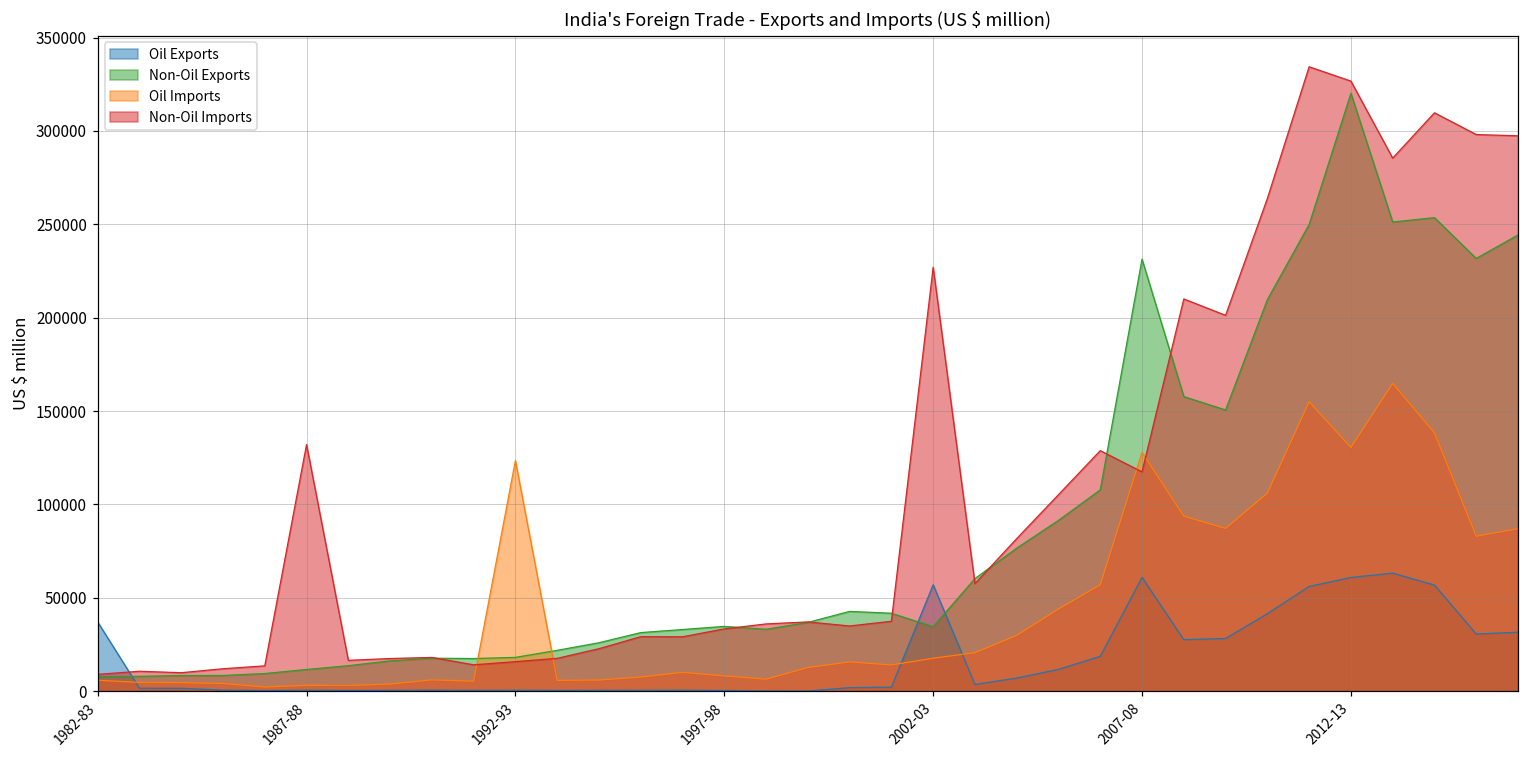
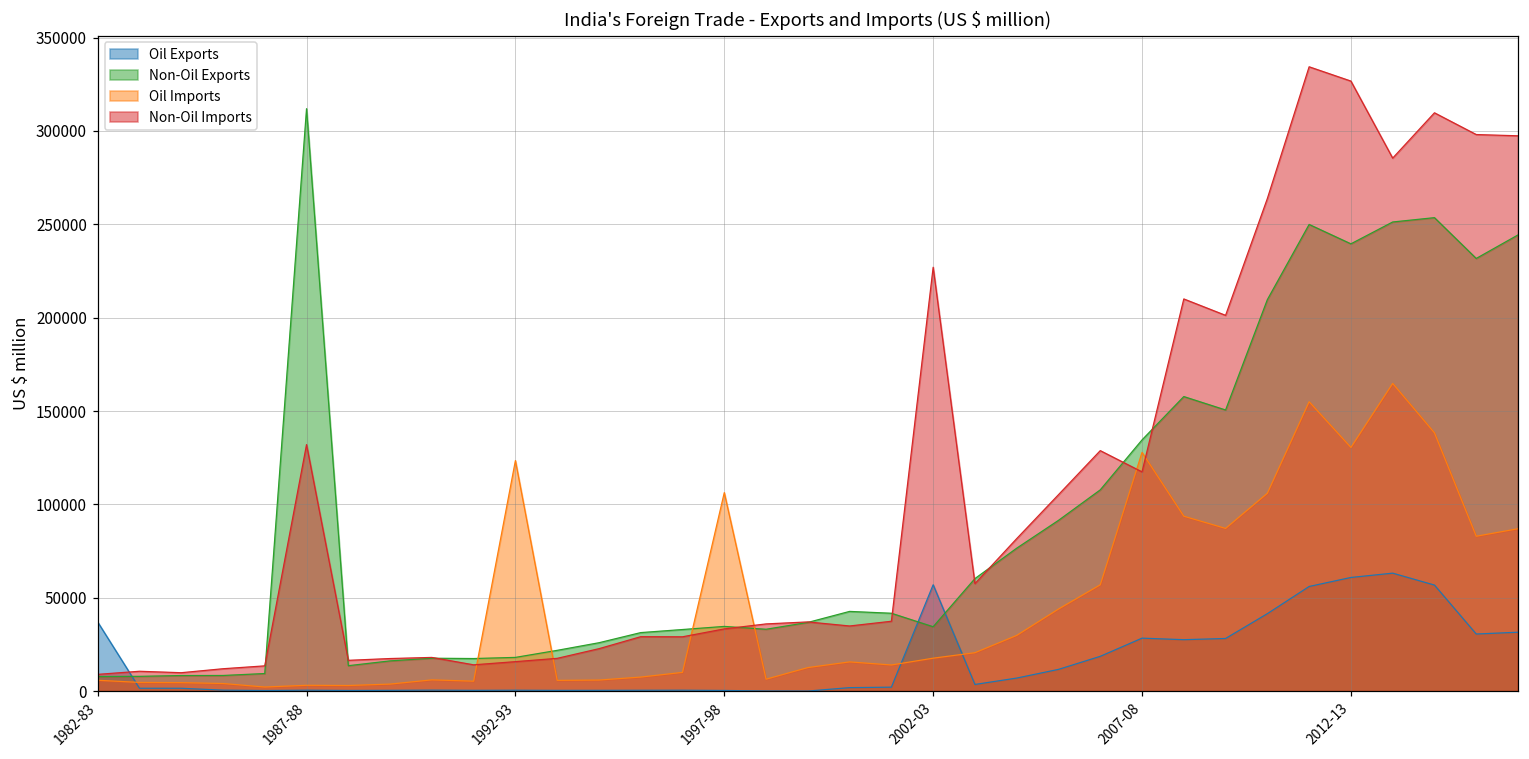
Non-Oil Exports, 1987-88: 12000 -> 312000
Oil Imports, 1997-98: 8000 -> 106000
Oil Exports, 2007-08: 61000 -> 28000
Non-Oil Exports, 2007-08: 231000 -> 135000
Non-Oil Exports, 2012-13: 320000 -> 240000
